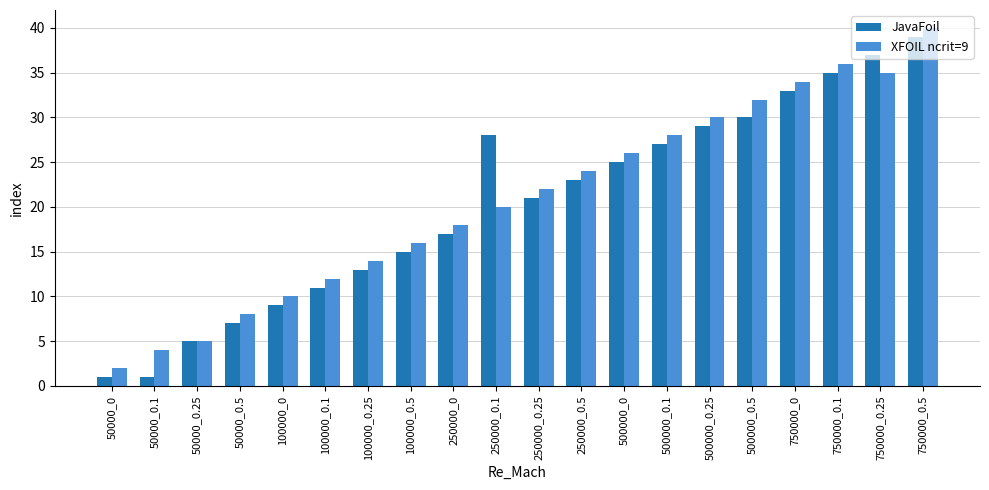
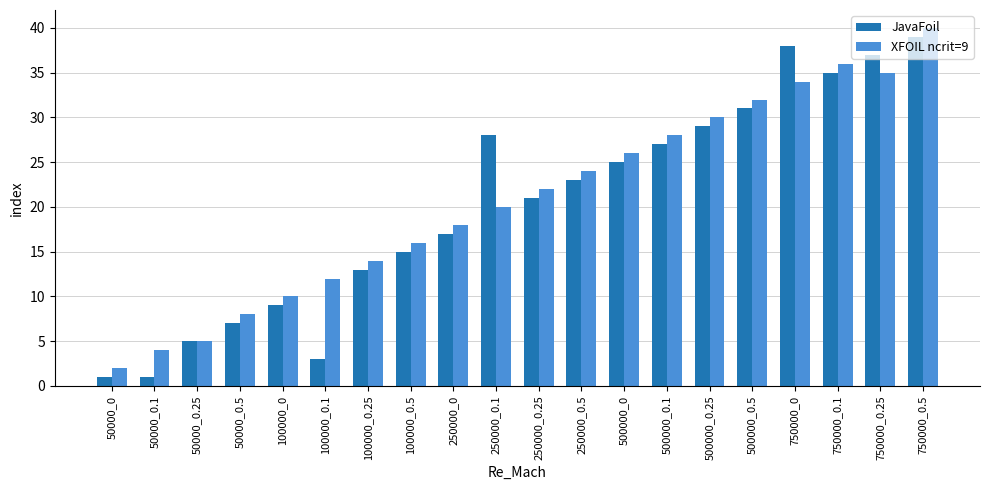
JavaFoil, 100000_0.1: 11 -> 3
JavaFoil, 500000_0.5: 30 -> 31
JavaFoil, 750000_0: 33 -> 38
